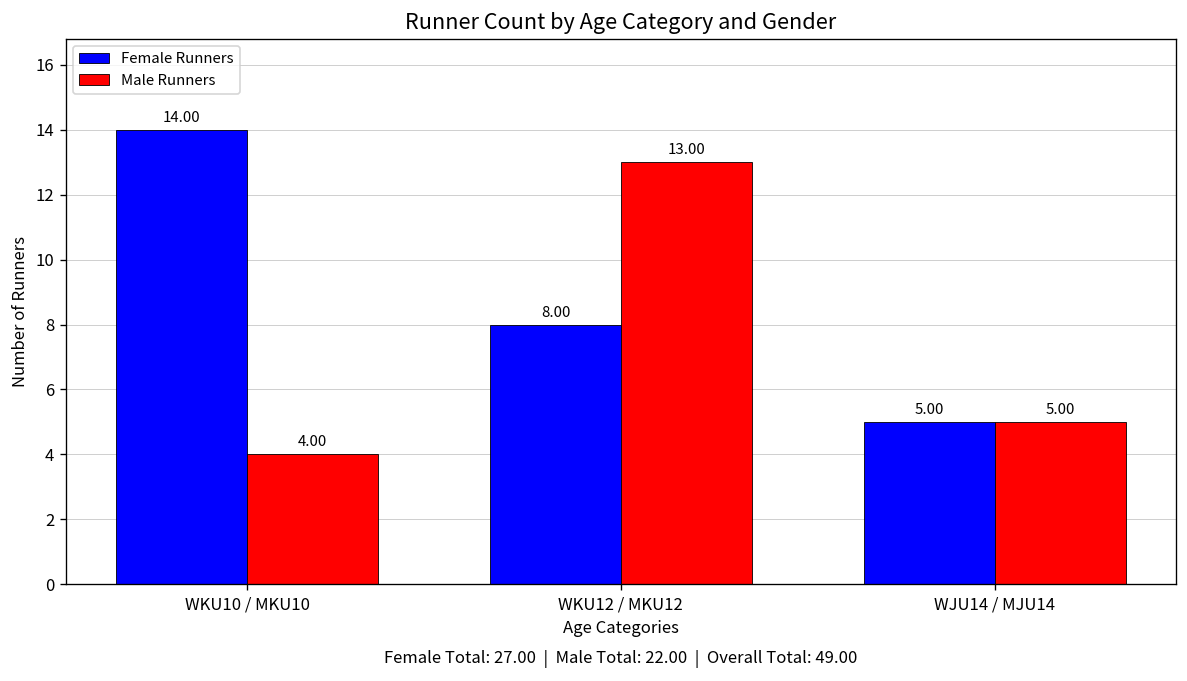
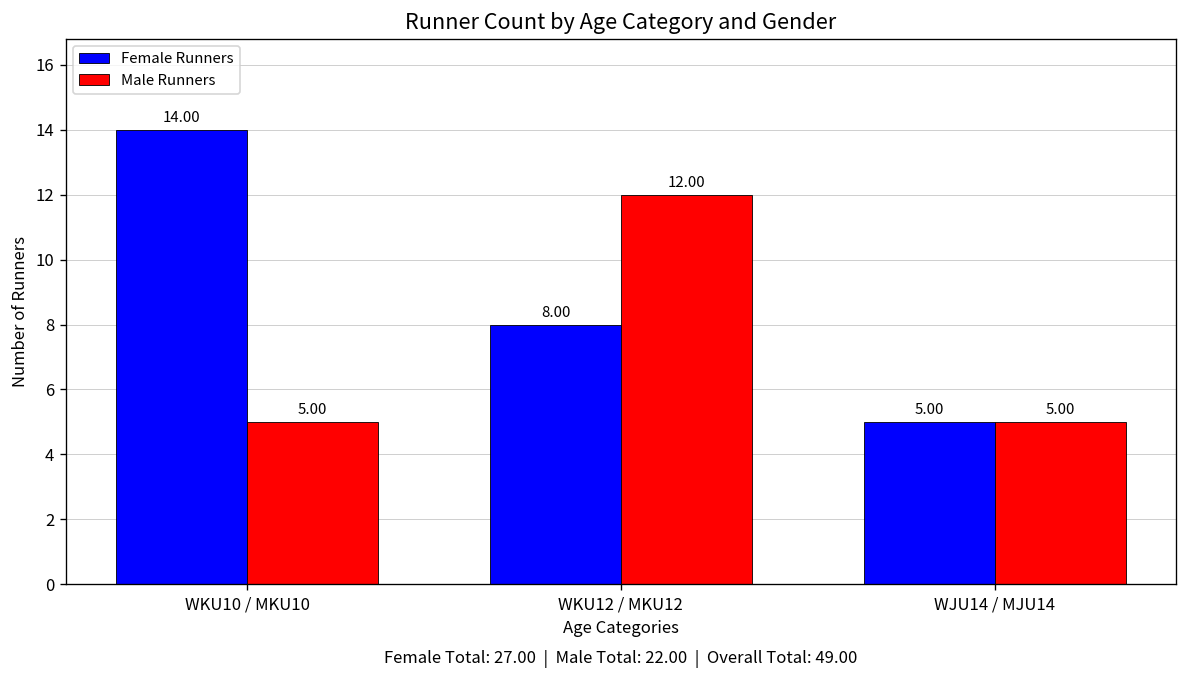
Male Runners, WKU10 / MKU10: 4.00 -> 5.00
Male Runners, WKU12 / MKU12: 13.00 -> 12.00
